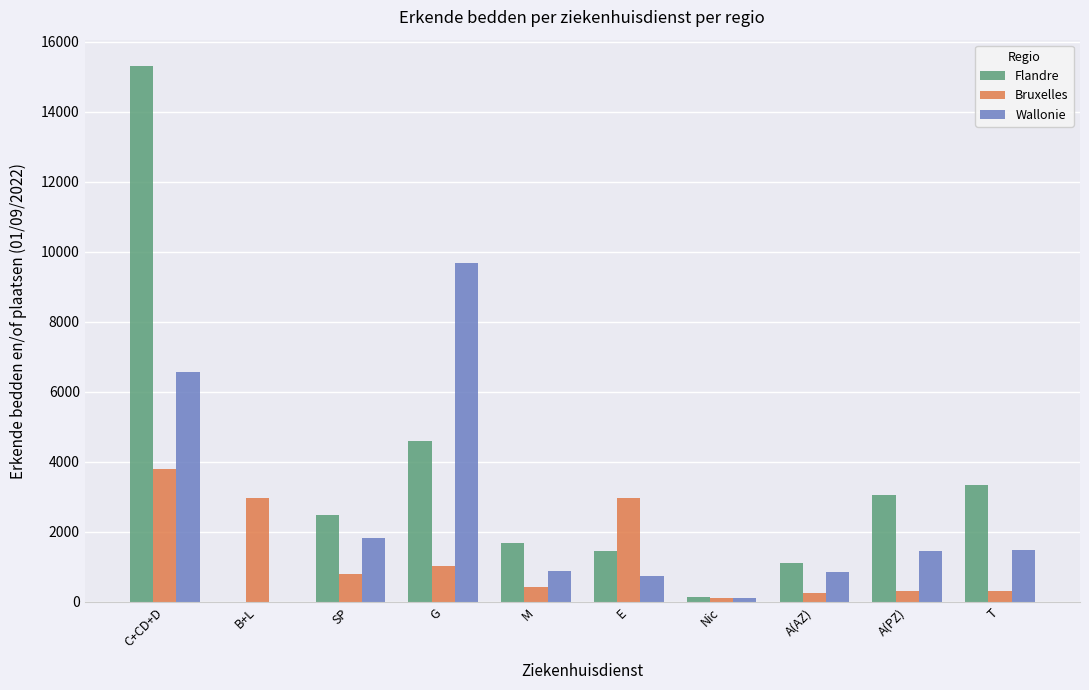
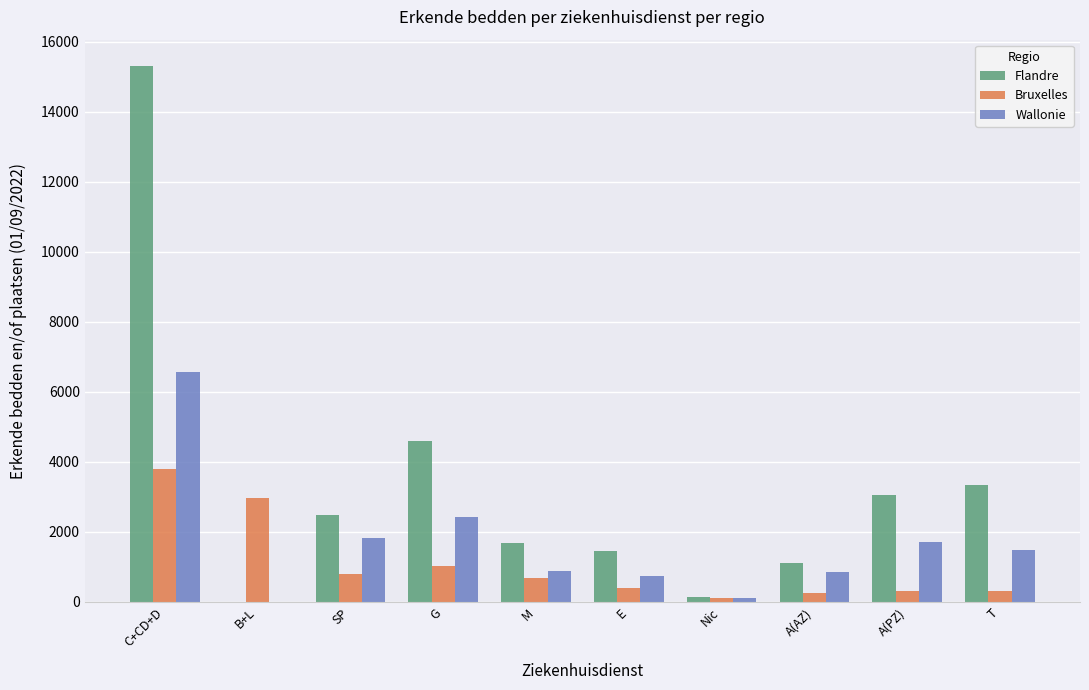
Wallonie, G: 9700 -> 2400
Bruxelles, M: 400 -> 700
Bruxelles, E: 3000 -> 400
Wallonie, A(PZ): 1400 -> 1700
